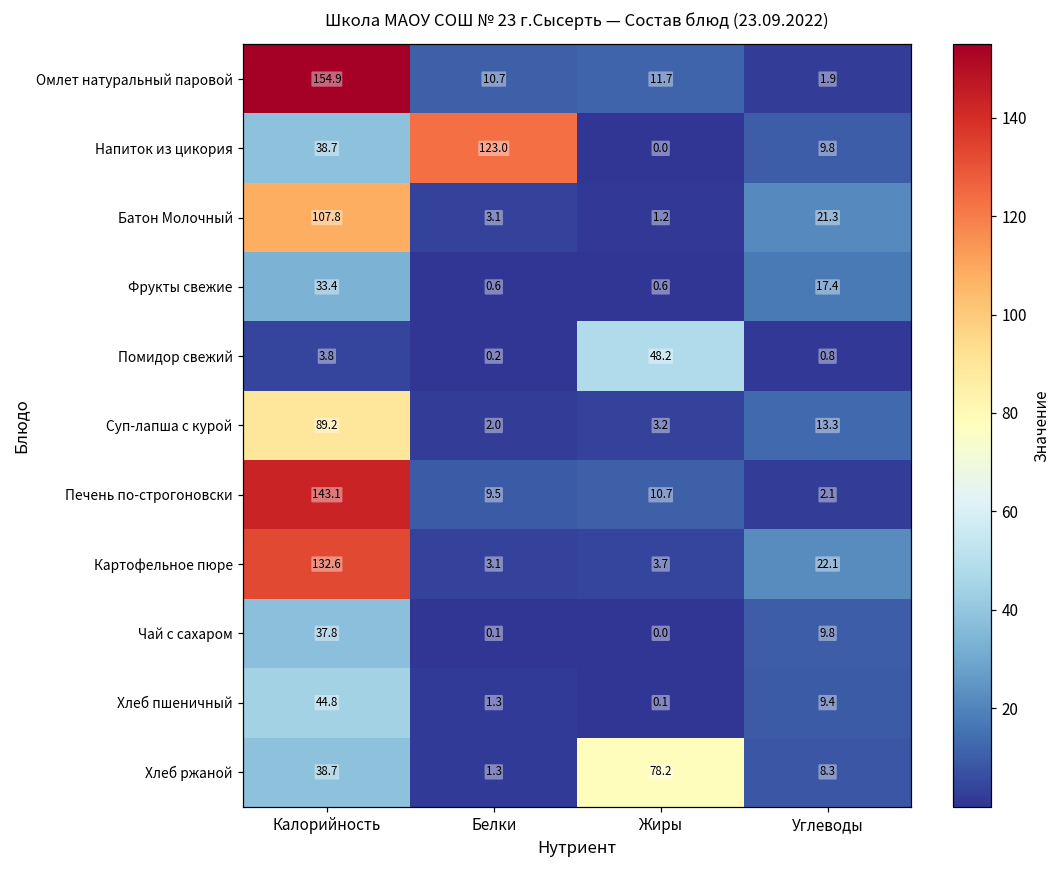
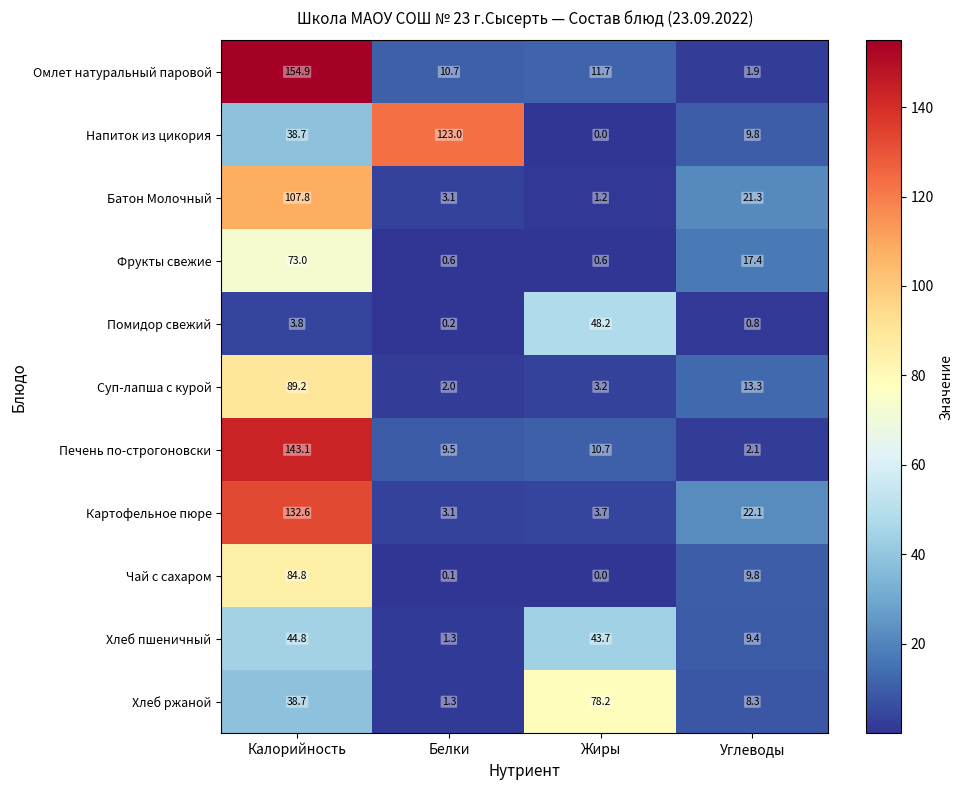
Фрукты свежие, Калорийность: 33.4 -> 73.0
Чай с сахаром, Калорийность: 37.8 -> 84.8
Хлеб пшеничный, Жиры: 0.1 -> 43.7
